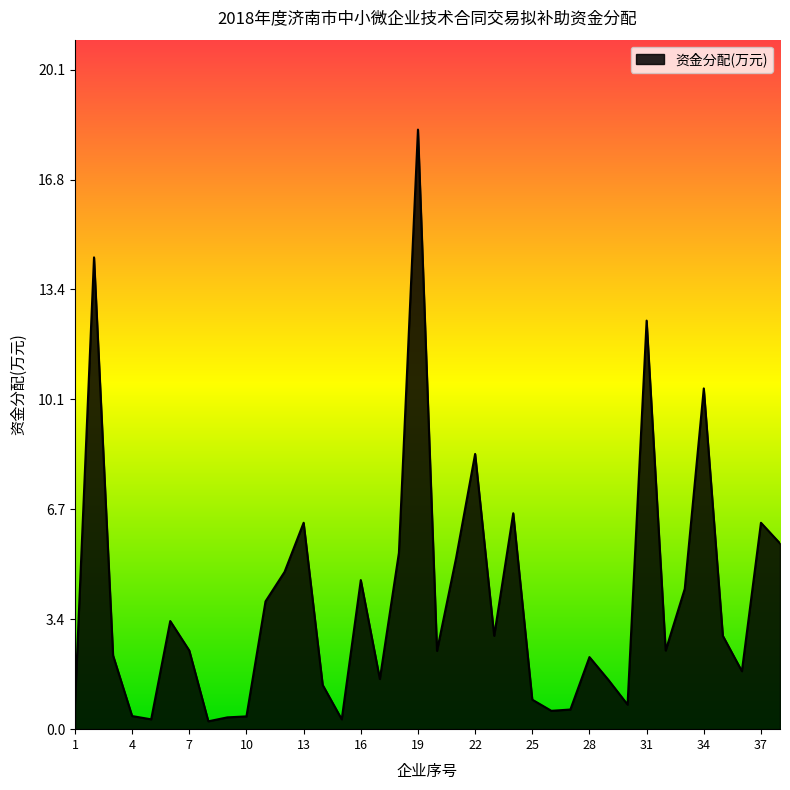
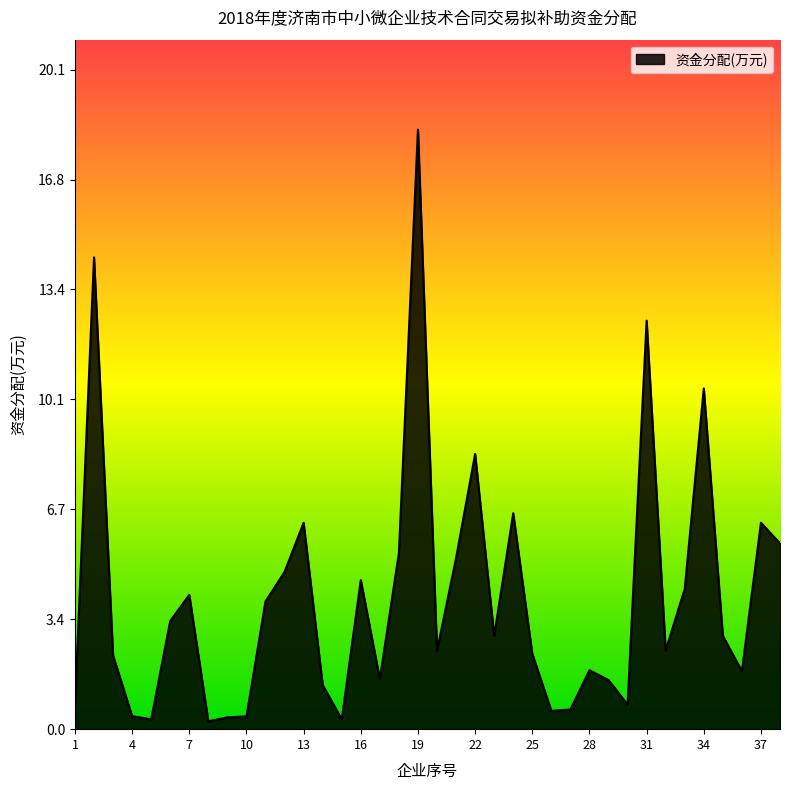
7: 2.4 -> 4.1
25: 0.9 -> 2.3
28: 2.2 -> 1.8
